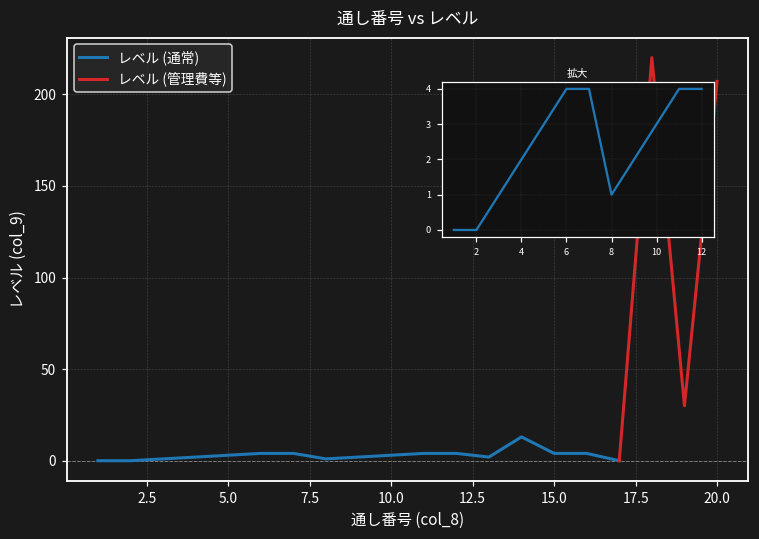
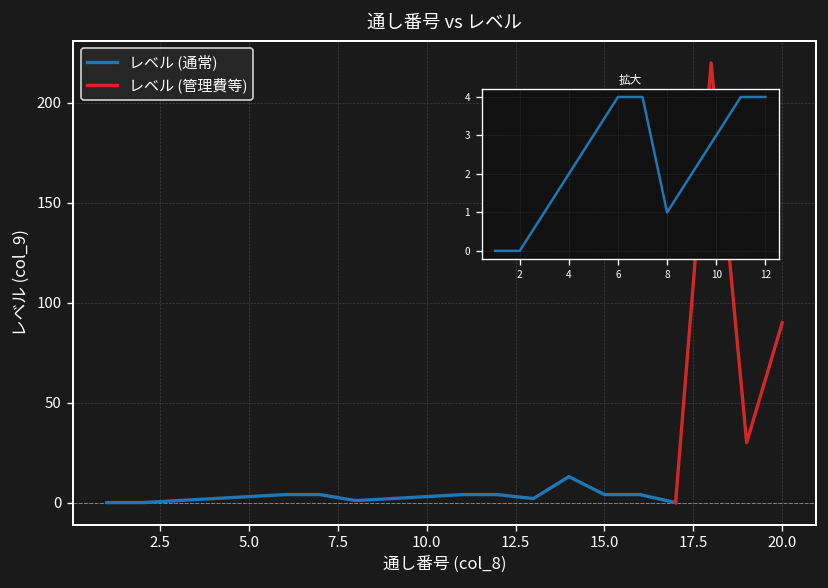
レベル (管理費等), 20.0: 207 -> 90
